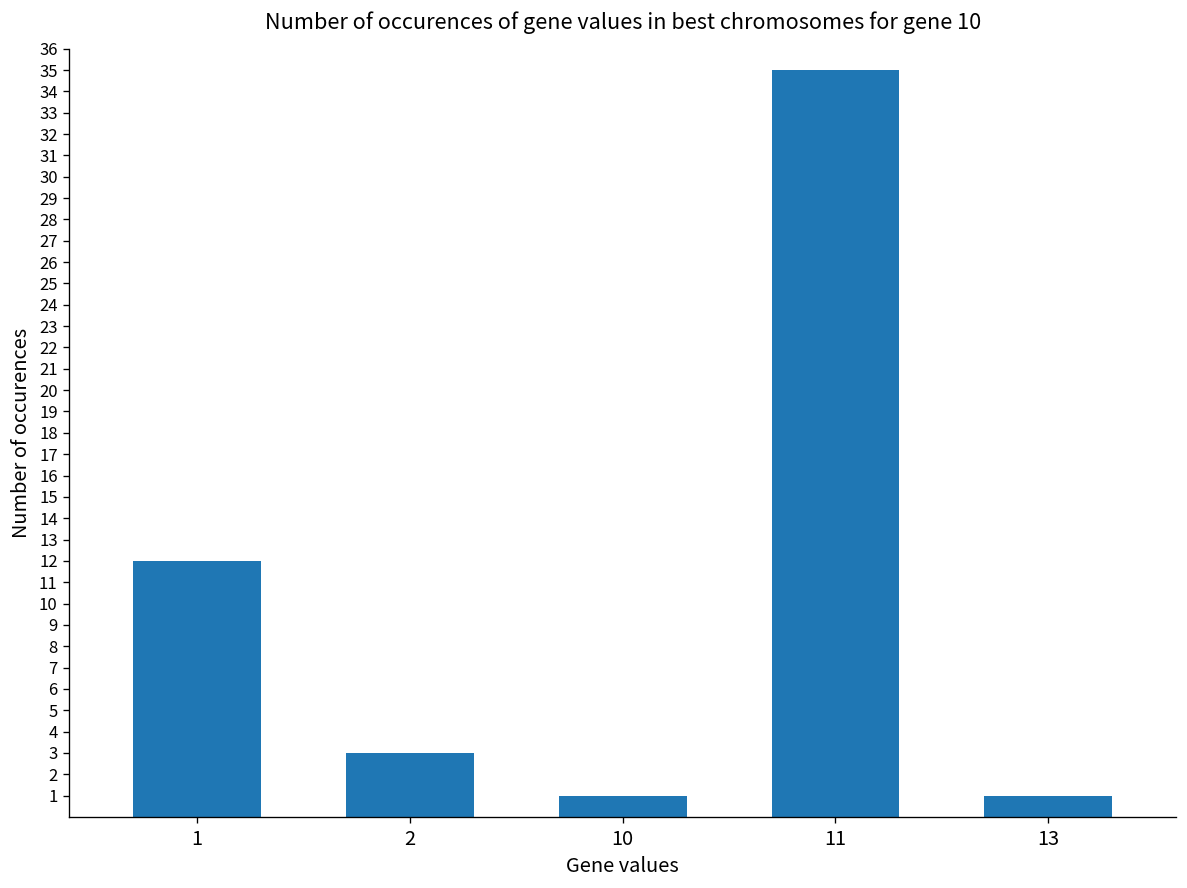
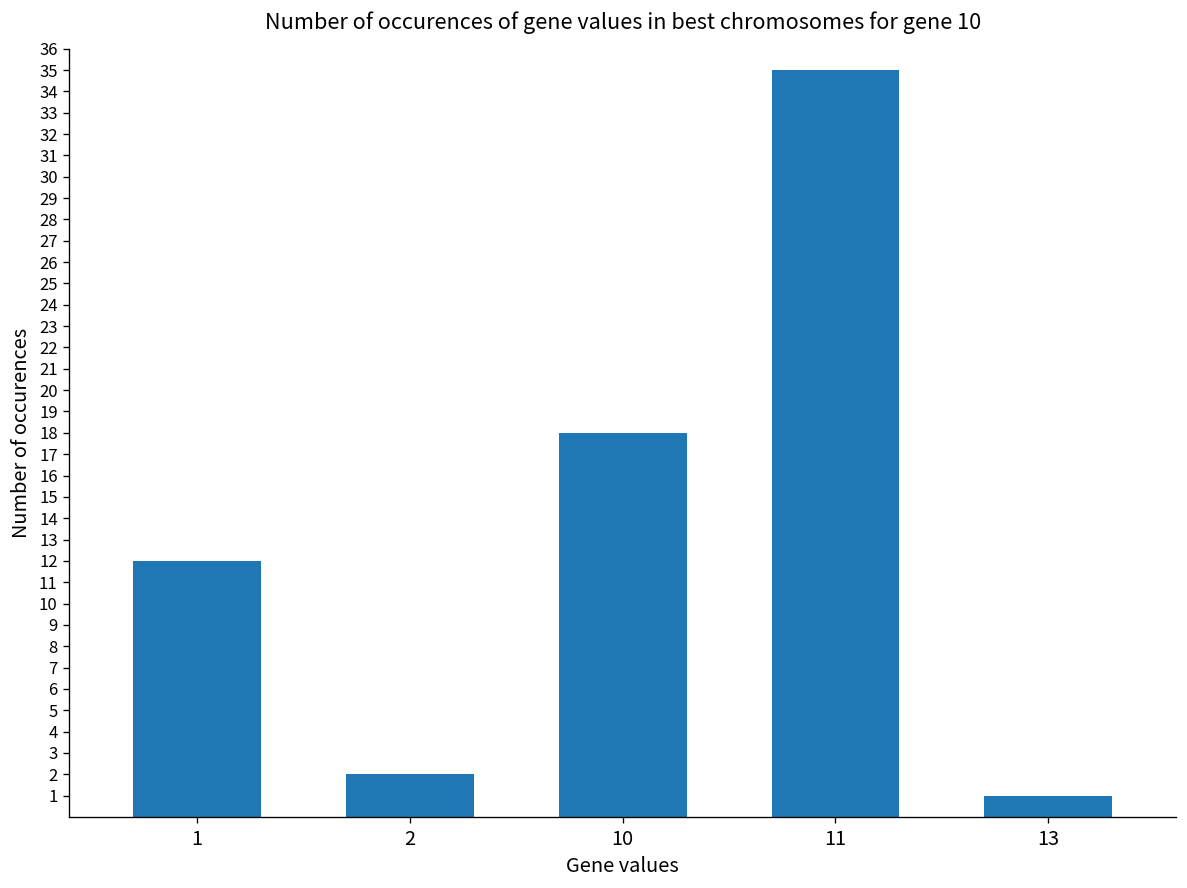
2: 3 -> 2
10: 1 -> 18
